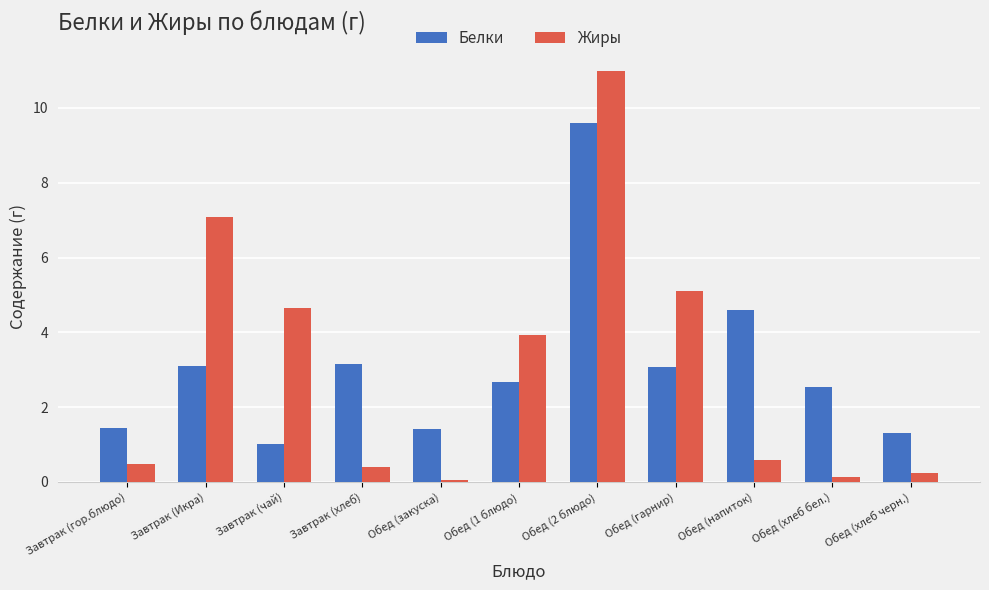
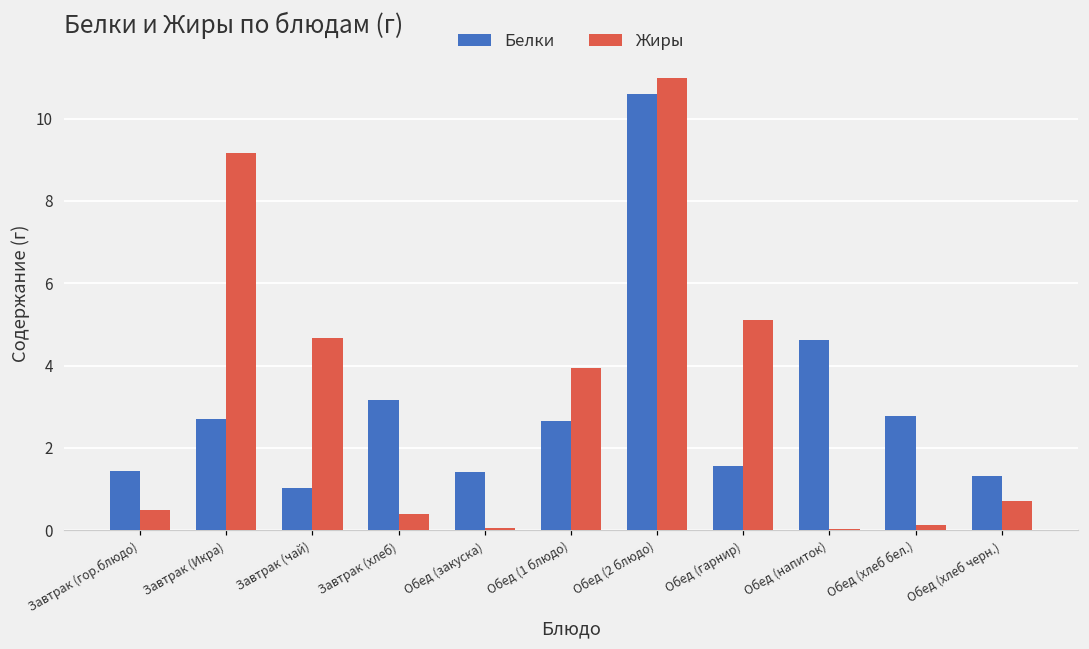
Белки, Завтрак (Икра): 3.1 -> 2.7
Жиры, Завтрак (Икра): 7.1 -> 9.2
Белки, Обед (2 блюдо): 9.6 -> 10.6
Белки, Обед (гарнир): 3.1 -> 1.6
Жиры, Обед (напиток): 0.6 -> 0.0
Белки, Обед (хлеб бел.): 2.5 -> 2.8
Жиры, Обед (хлеб черн.): 0.2 -> 0.7
